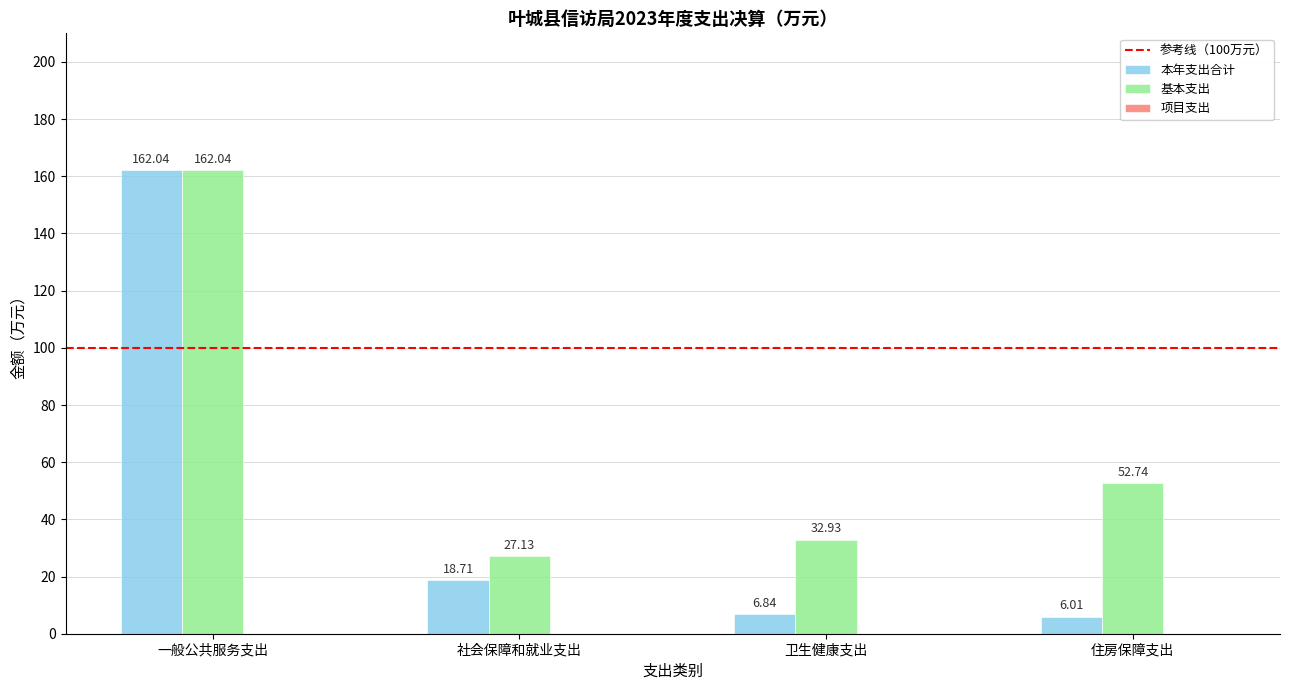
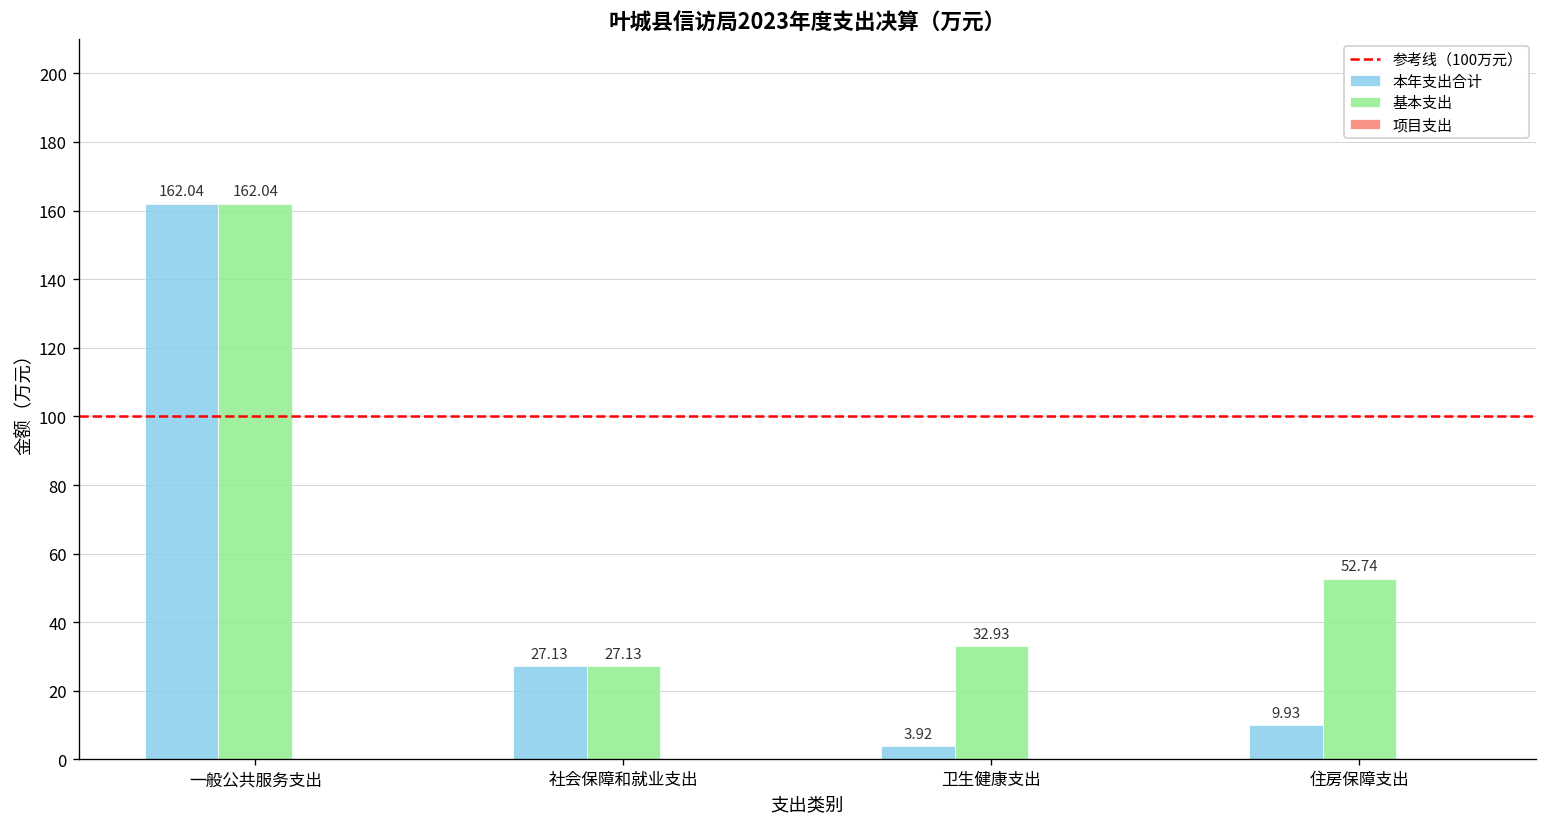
本年支出合计, 社会保障和就业支出: 18.71 -> 27.13
本年支出合计, 卫生健康支出: 6.84 -> 3.92
本年支出合计, 住房保障支出: 6.01 -> 9.93
